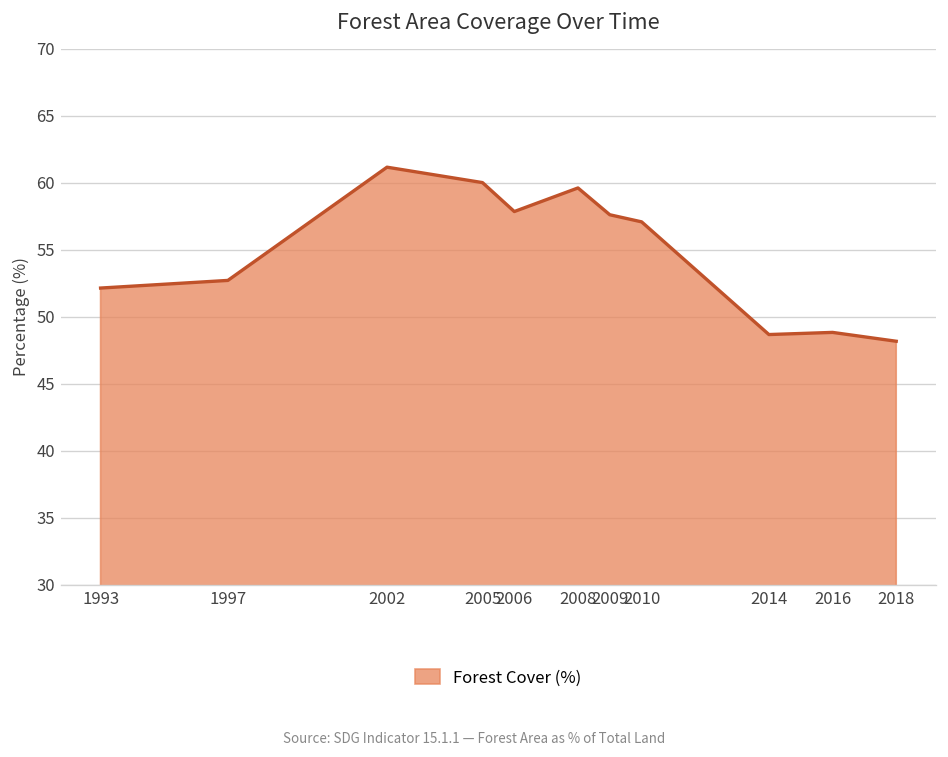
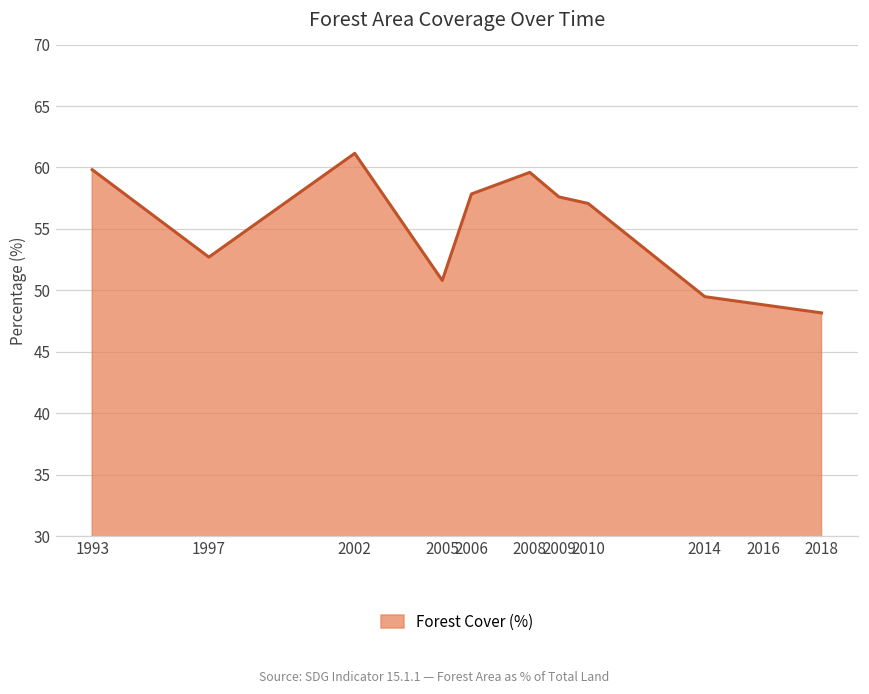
1993: 52.1 -> 59.8
2005: 60.0 -> 50.8
2014: 48.7 -> 49.5
